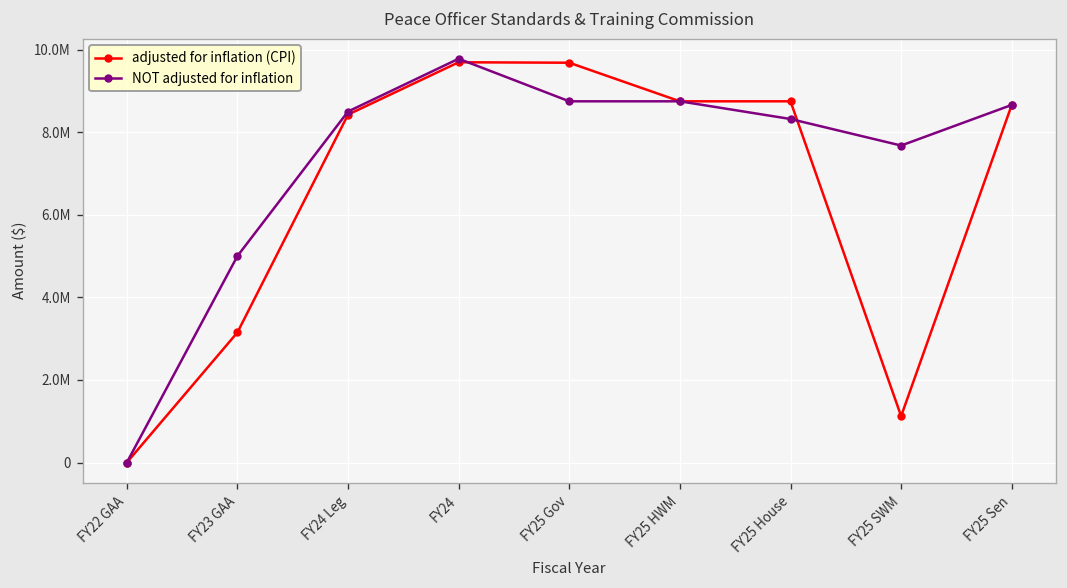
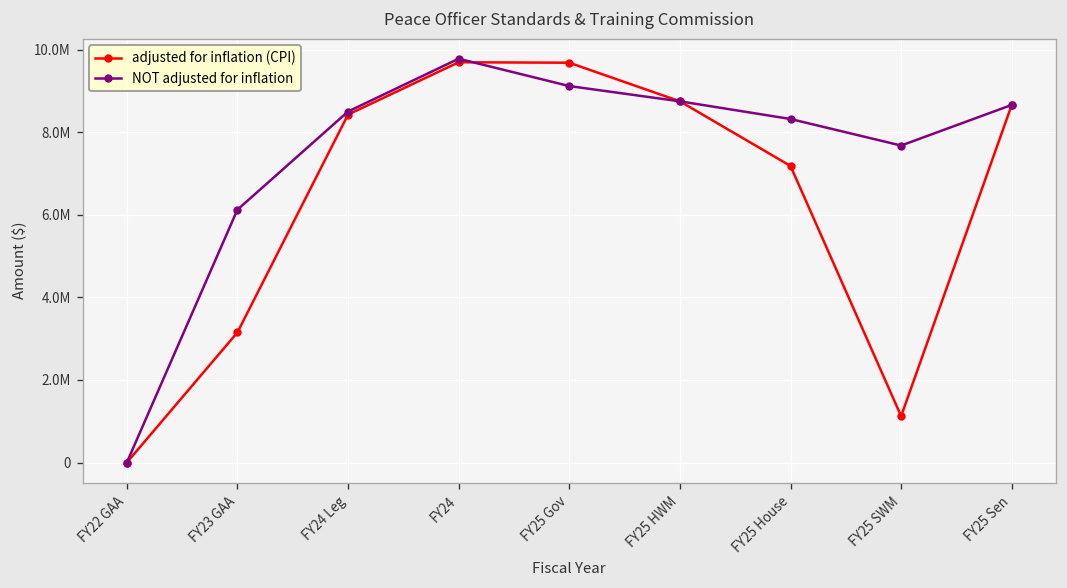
NOT adjusted for inflation, FY23 GAA: 5000000 -> 6100000
NOT adjusted for inflation, FY25 Gov: 8700000 -> 9100000
adjusted for inflation (CPI), FY25 House: 8700000 -> 7200000
